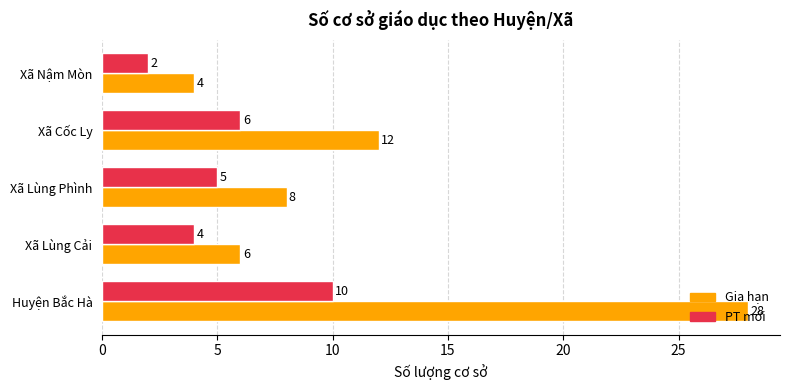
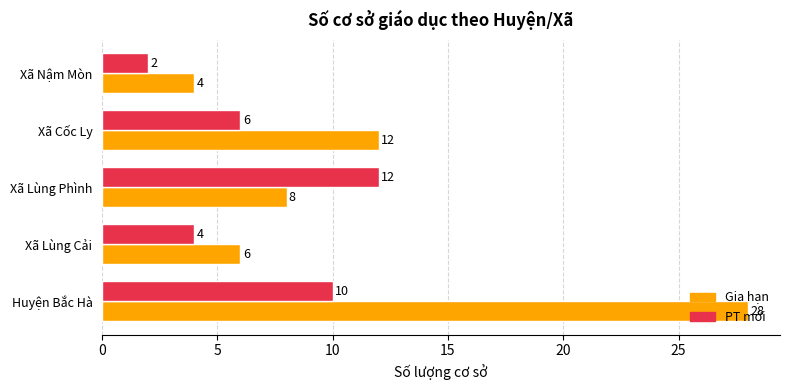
PT mới, Xã Lùng Phình: 5 -> 12
